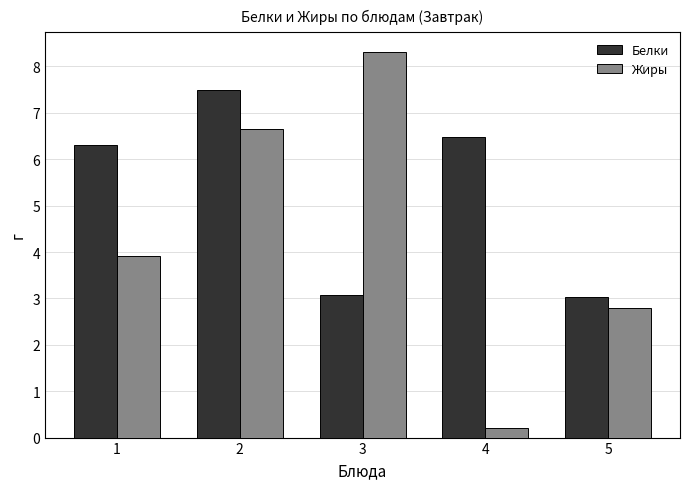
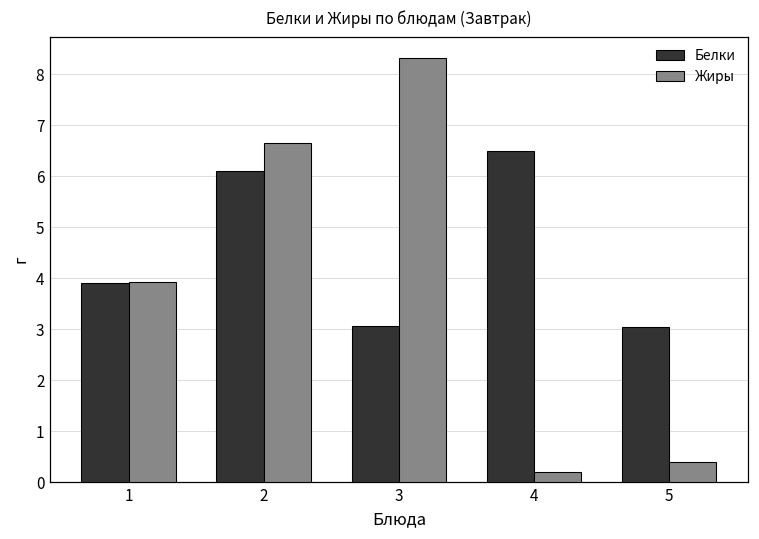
Белки, 1: 6.3 -> 3.9
Белки, 2: 7.5 -> 6.1
Жиры, 5: 2.8 -> 0.4
